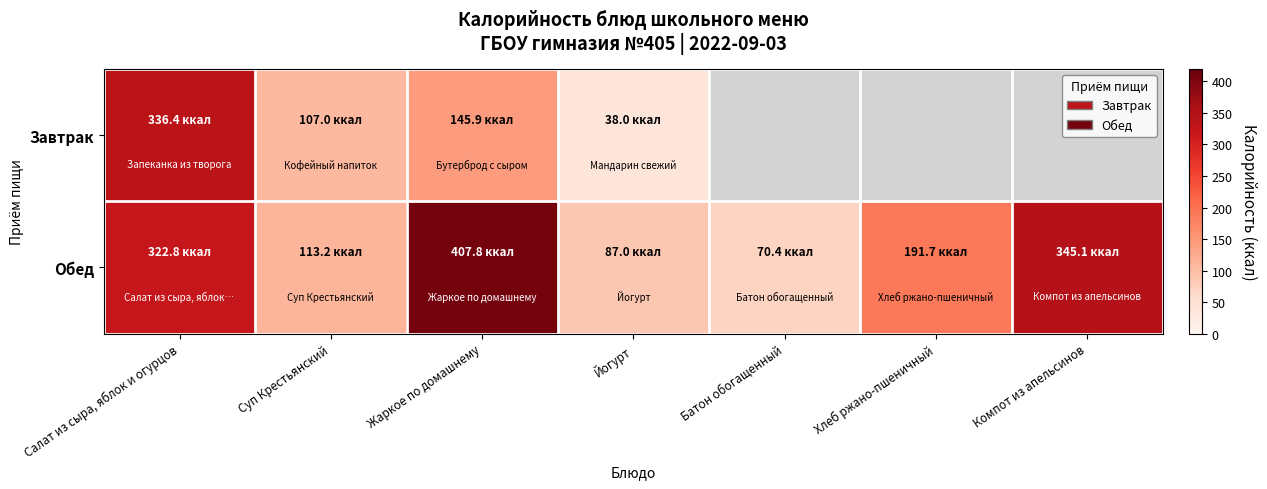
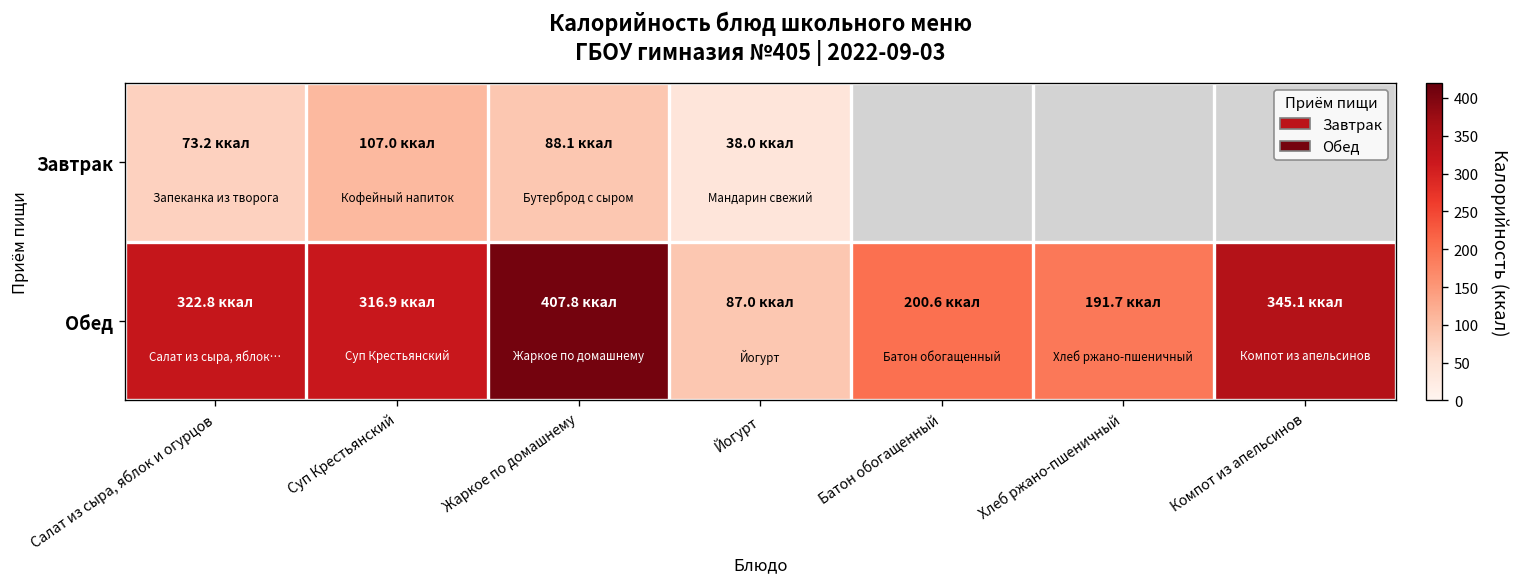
Завтрак, Салат из сыра, яблок и огурцов: 336.4 -> 73.2
Завтрак, Жаркое по домашнему: 145.9 -> 88.1
Обед, Суп Крестьянский: 113.2 -> 316.9
Обед, Батон обогащенный: 70.4 -> 200.6
